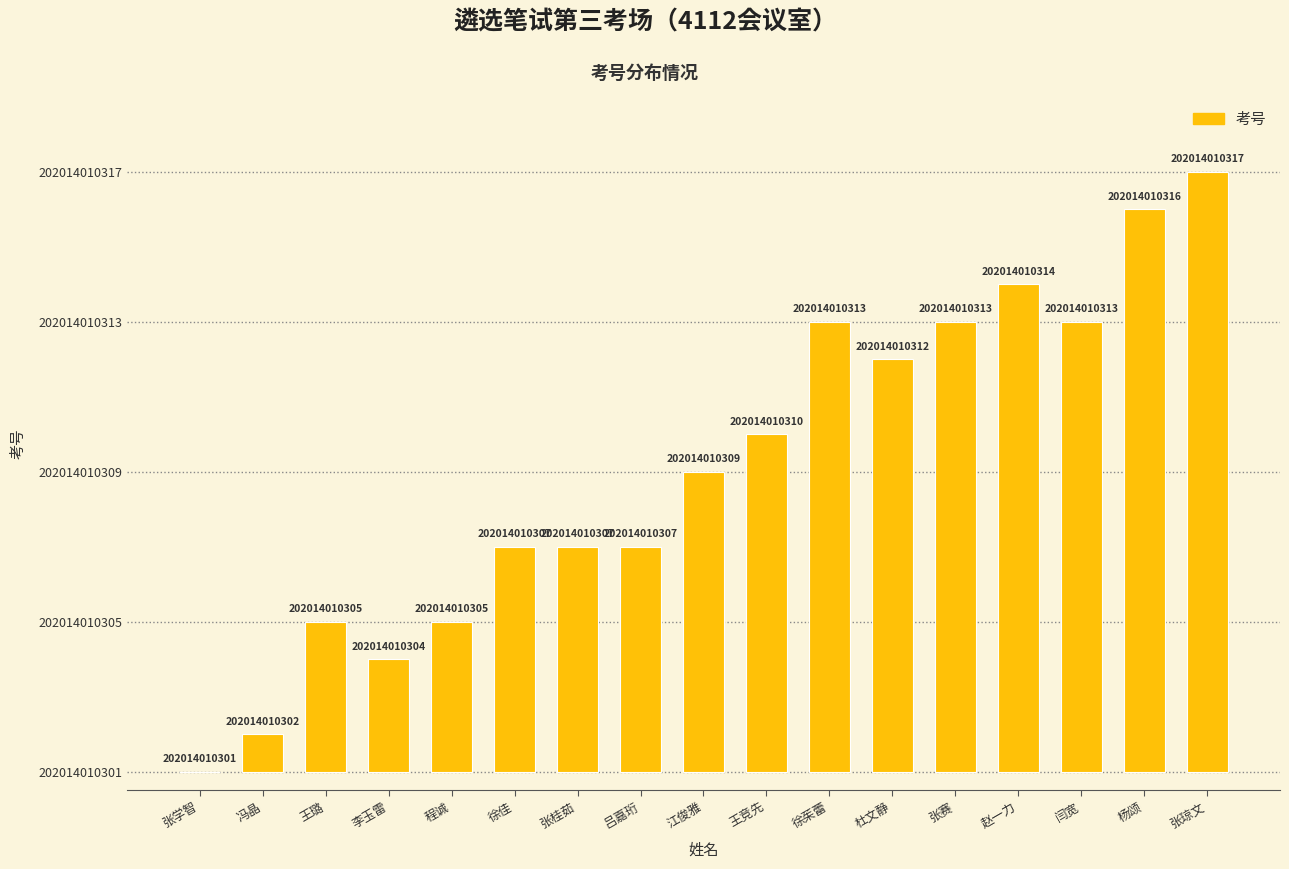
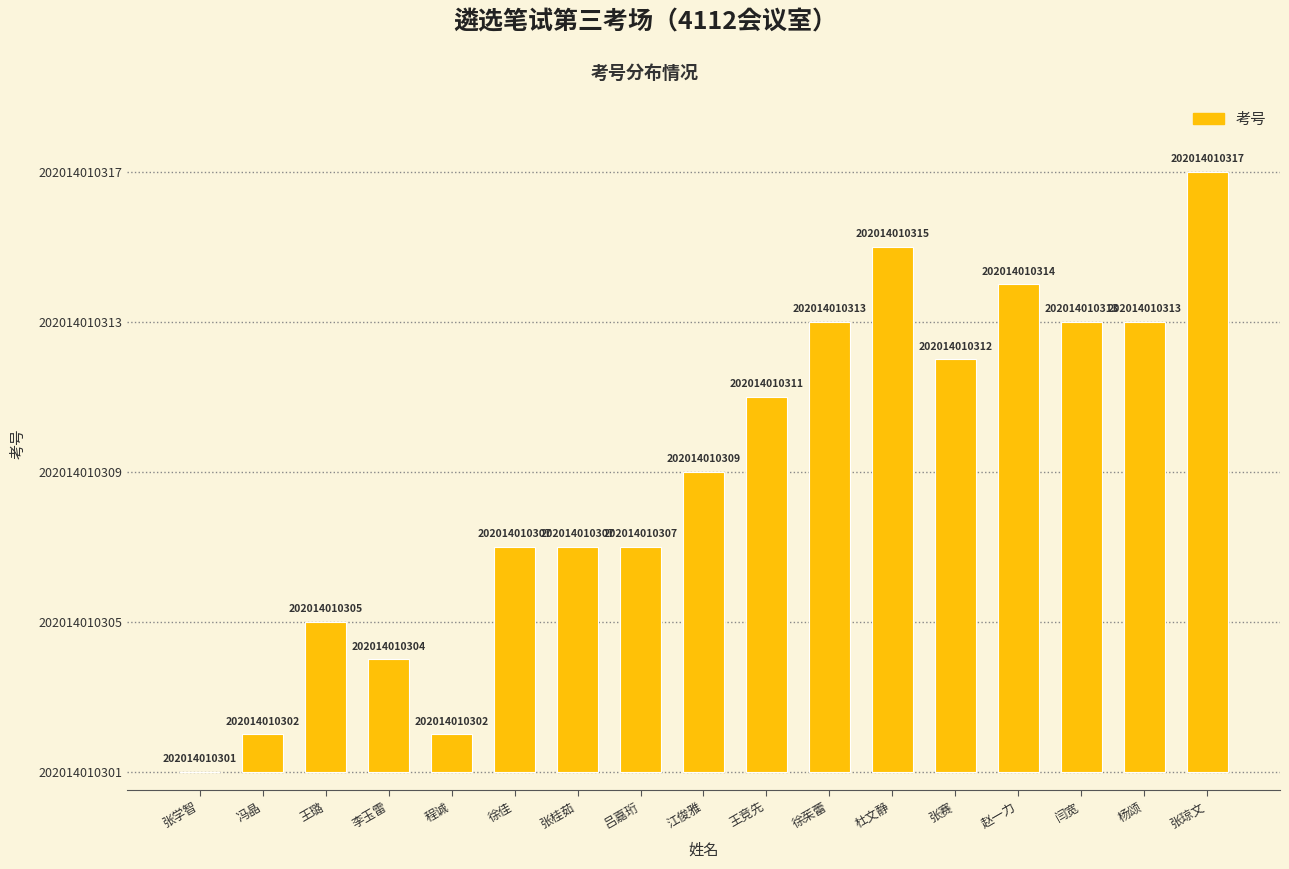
程诚: 202014010305 -> 202014010302
王竞先: 202014010310 -> 202014010311
杜文静: 202014010312 -> 202014010315
张赛: 202014010313 -> 202014010312
杨颂: 202014010316 -> 202014010313
